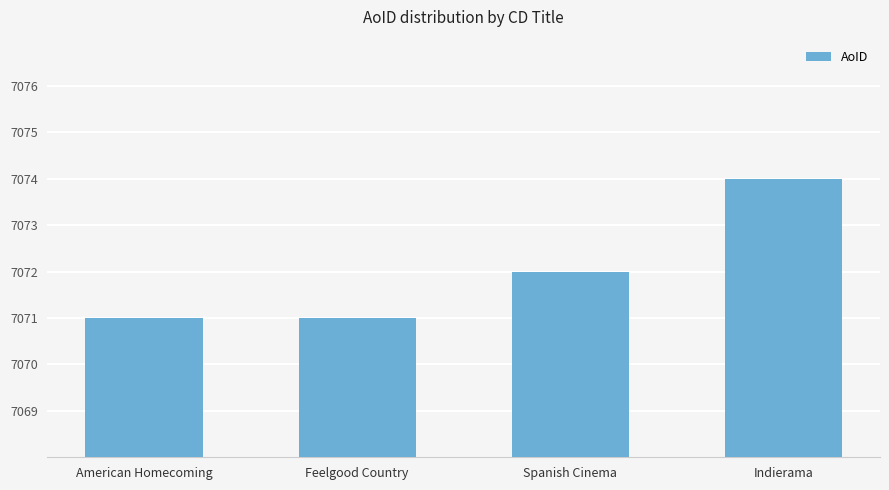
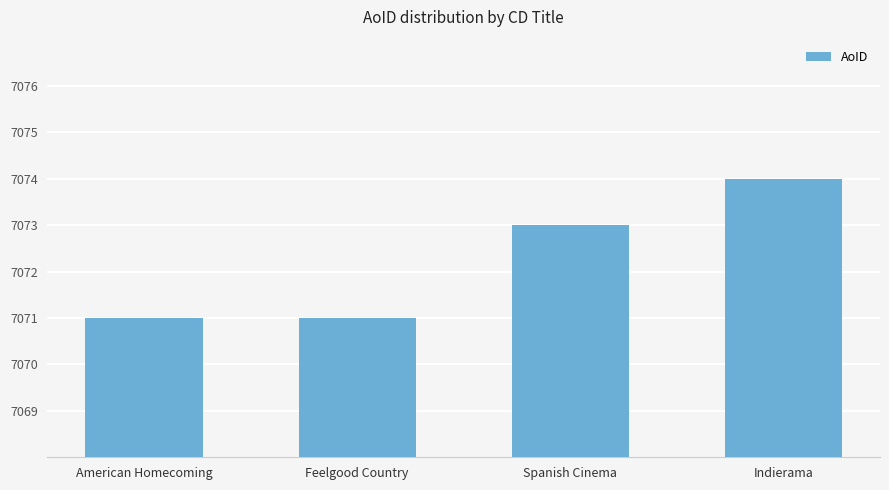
Spanish Cinema: 7072 -> 7073
